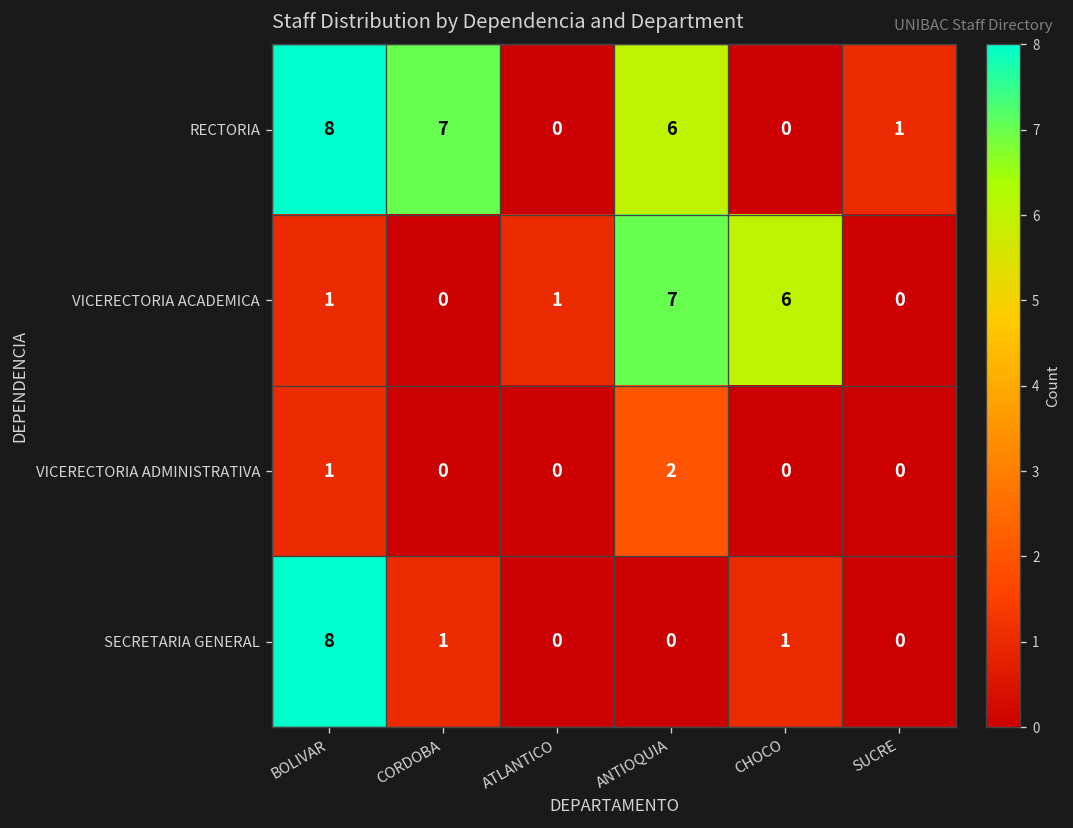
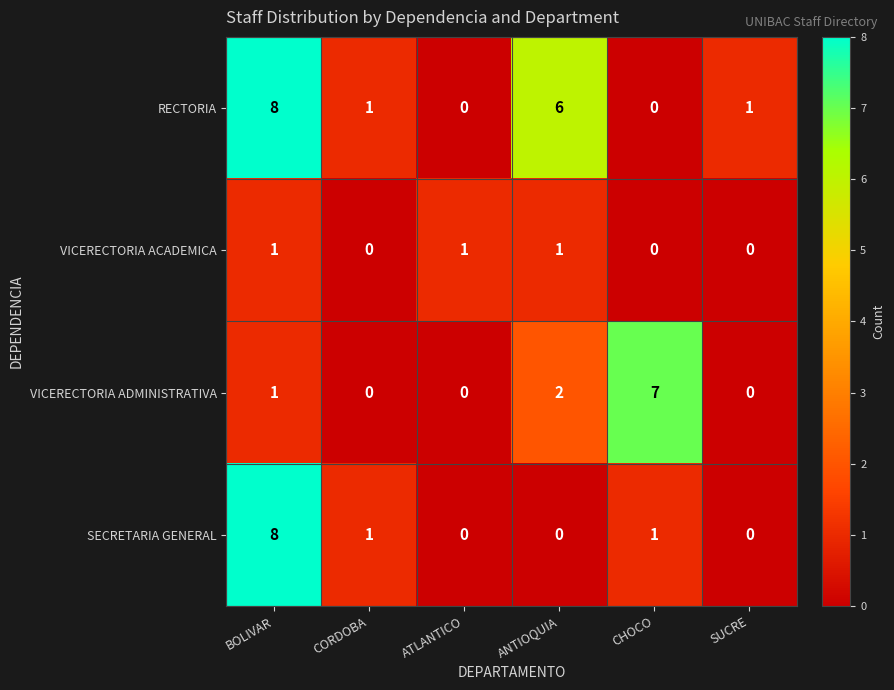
RECTORIA, CORDOBA: 7 -> 1
VICERECTORIA ACADEMICA, ANTIOQUIA: 7 -> 1
VICERECTORIA ACADEMICA, CHOCO: 6 -> 0
VICERECTORIA ADMINISTRATIVA, CHOCO: 0 -> 7
